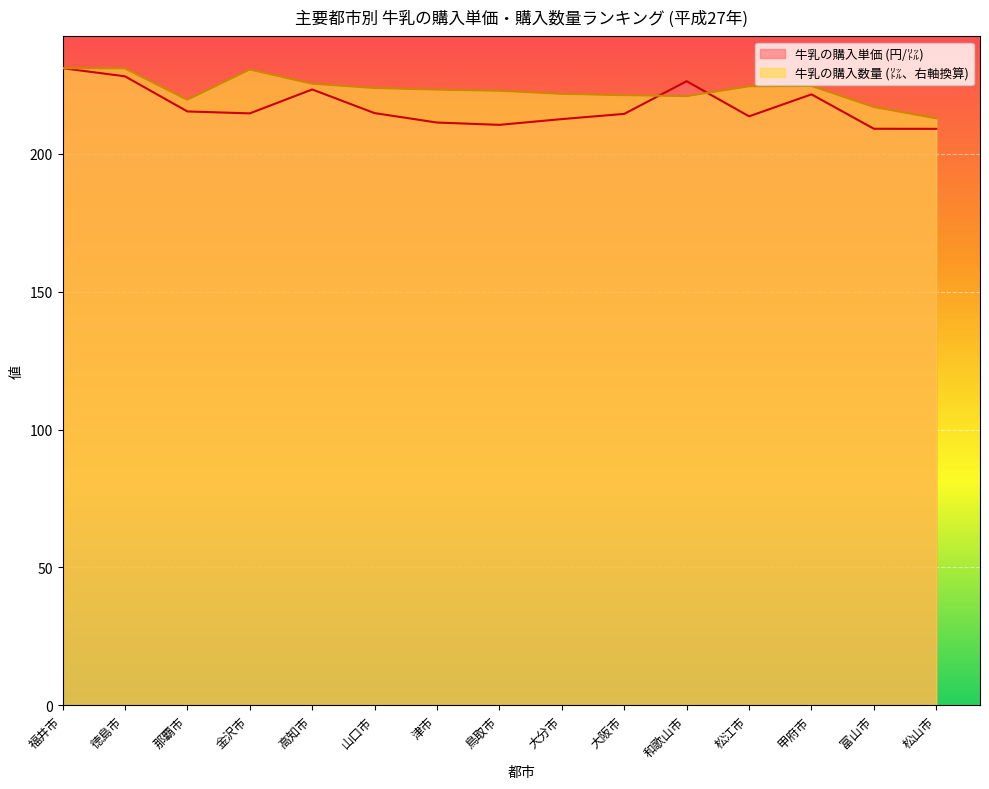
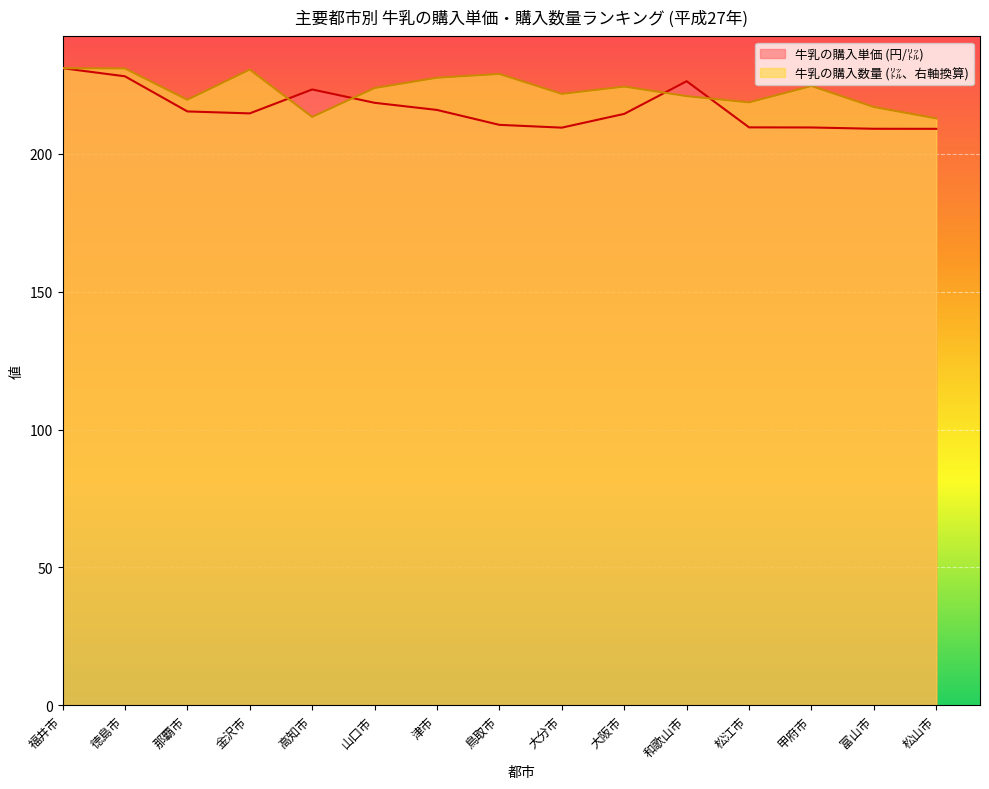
牛乳の購入数量 (㍑、右軸換算), 高知市: 225 -> 213
牛乳の購入単価 (円/㍑), 山口市: 215 -> 219
牛乳の購入単価 (円/㍑), 津市: 211 -> 216
牛乳の購入数量 (㍑、右軸換算), 津市: 223 -> 228
牛乳の購入数量 (㍑、右軸換算), 鳥取市: 223 -> 229
牛乳の購入単価 (円/㍑), 大分市: 213 -> 210
牛乳の購入数量 (㍑、右軸換算), 大阪市: 221 -> 224
牛乳の購入単価 (円/㍑), 松江市: 214 -> 210
牛乳の購入数量 (㍑、右軸換算), 松江市: 224 -> 219
牛乳の購入単価 (円/㍑), 甲府市: 222 -> 210
